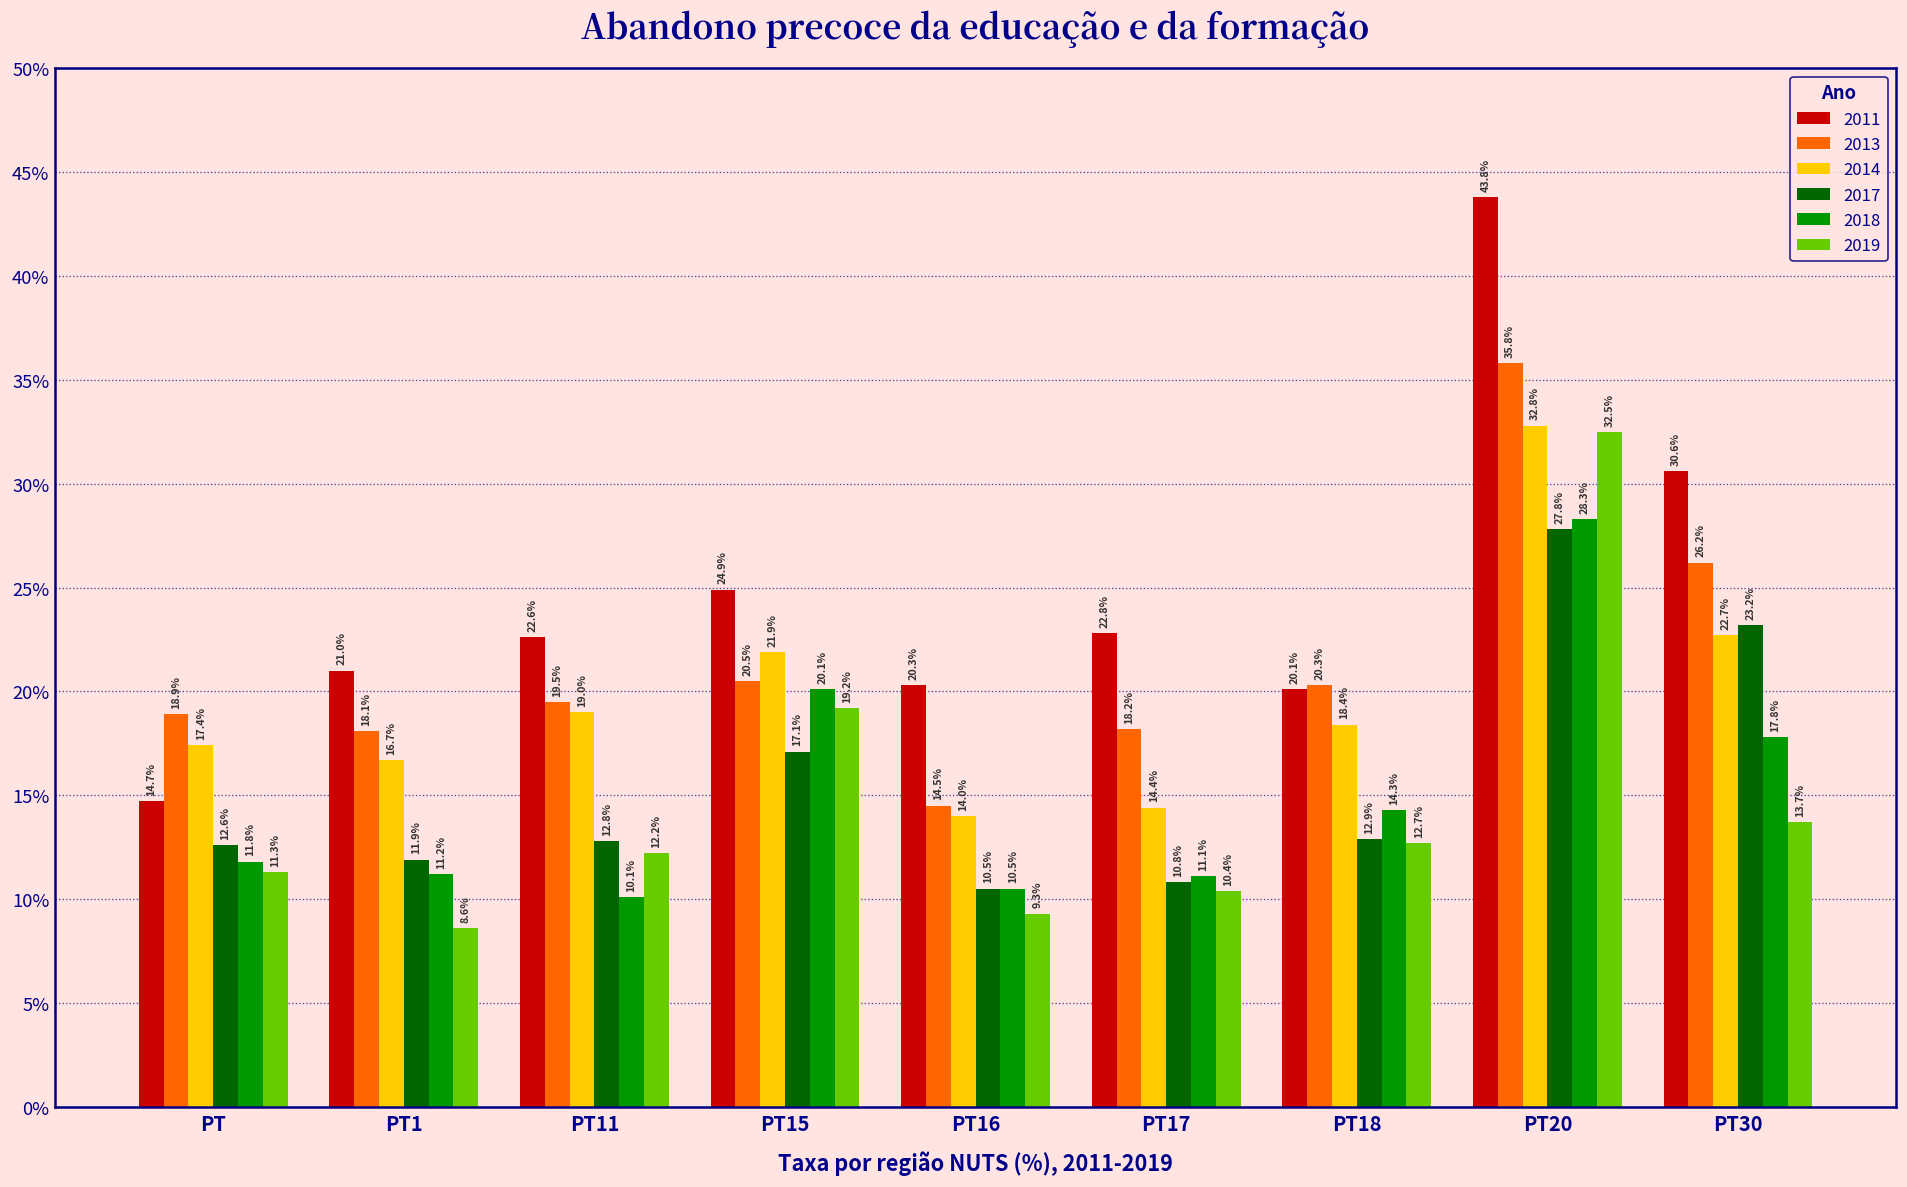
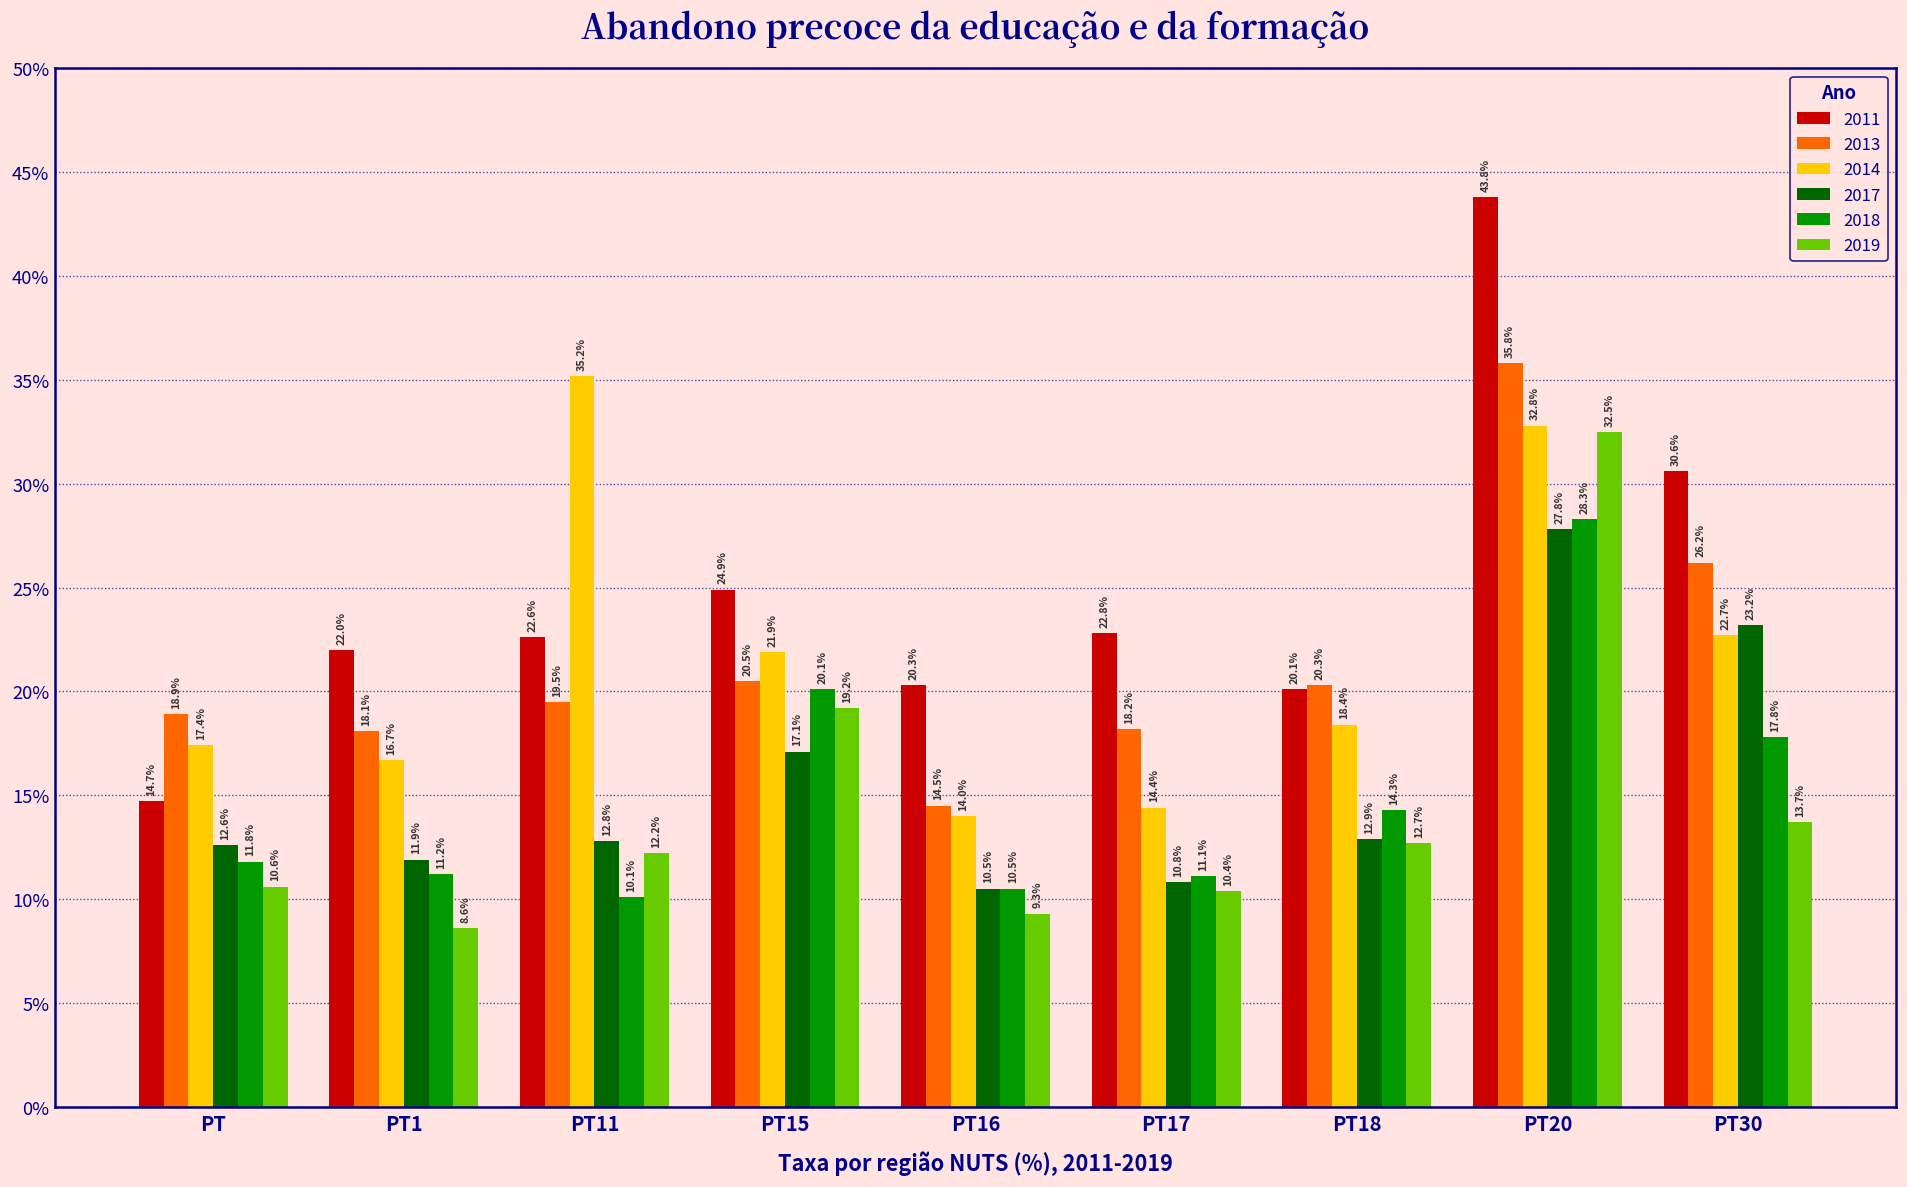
2019, PT: 11.3% -> 10.6%
2011, PT1: 21.0% -> 22.0%
2014, PT11: 19.0% -> 35.2%
